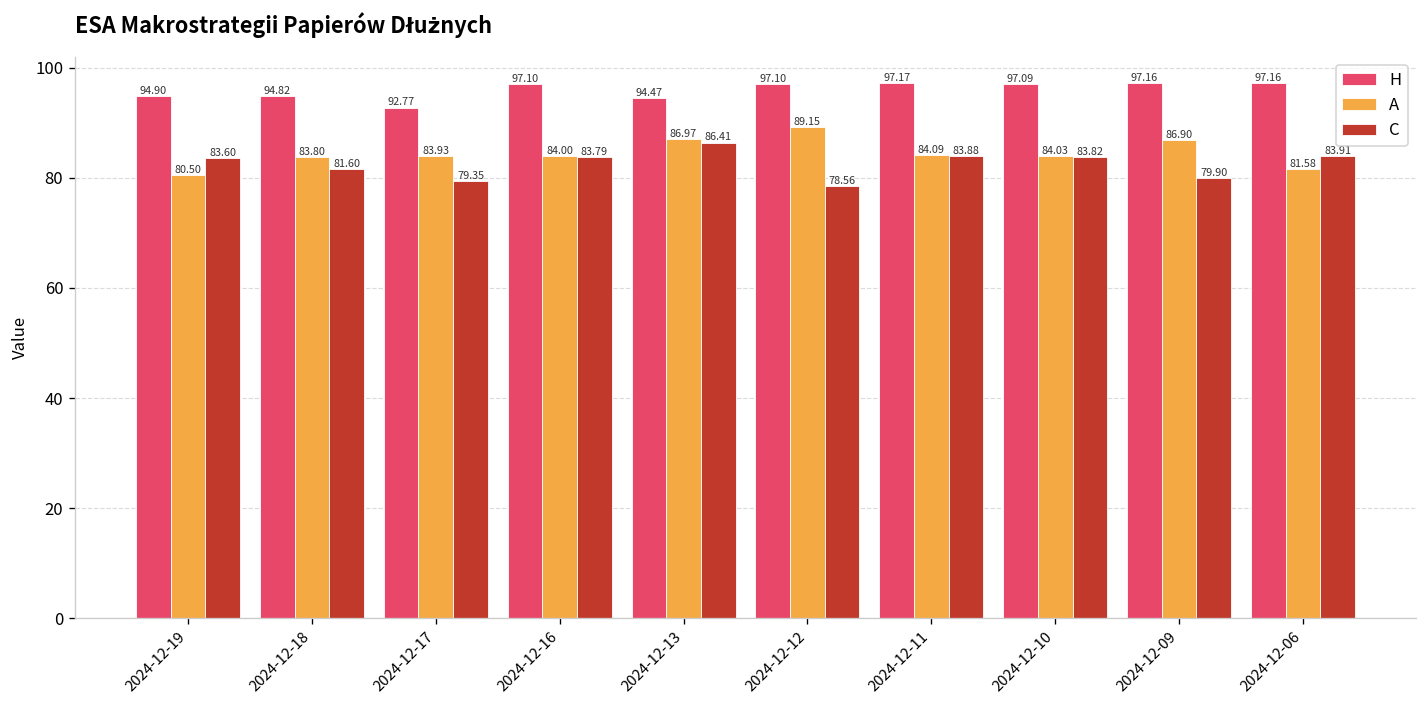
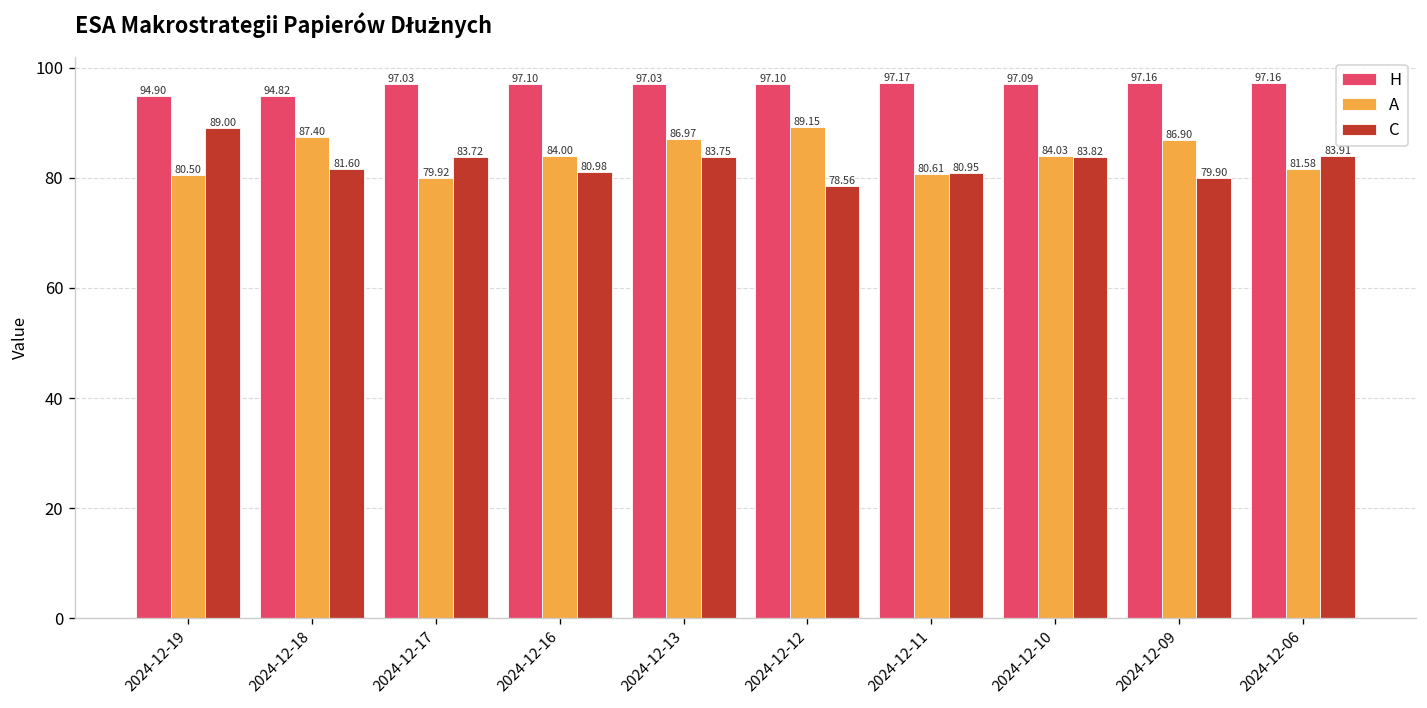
C, 2024-12-19: 83.60 -> 89.00
A, 2024-12-18: 83.80 -> 87.40
H, 2024-12-17: 92.77 -> 97.03
A, 2024-12-17: 83.93 -> 79.92
C, 2024-12-17: 79.35 -> 83.72
C, 2024-12-16: 83.79 -> 80.98
H, 2024-12-13: 94.47 -> 97.03
C, 2024-12-13: 86.41 -> 83.75
A, 2024-12-11: 84.09 -> 80.61
C, 2024-12-11: 83.88 -> 80.95
